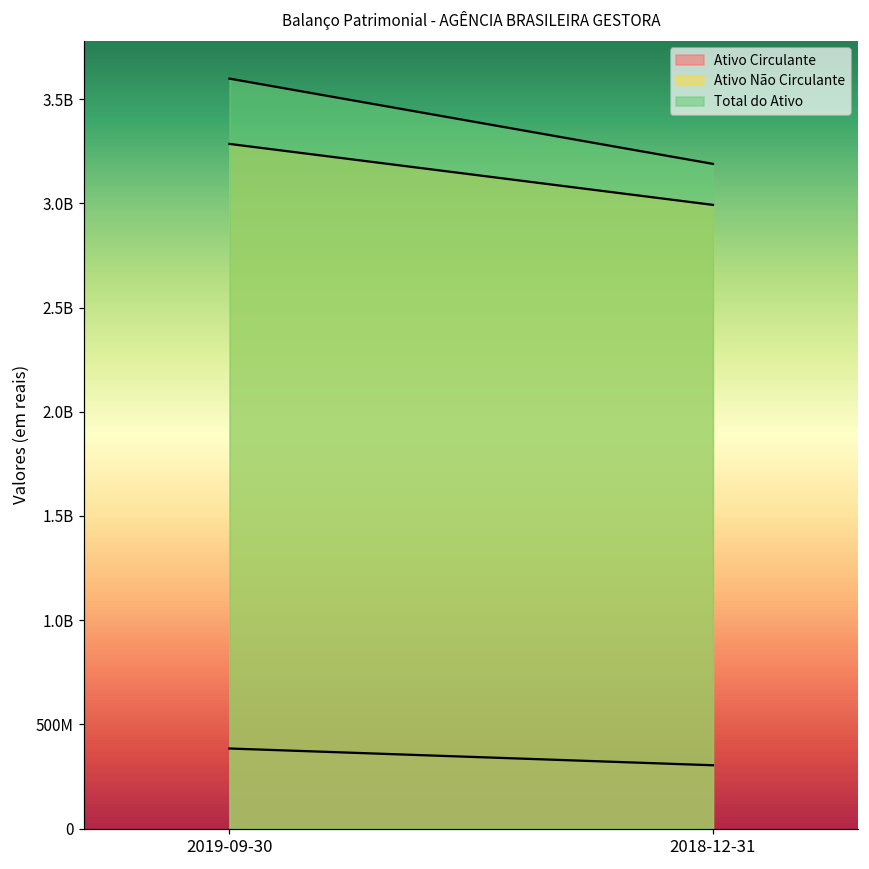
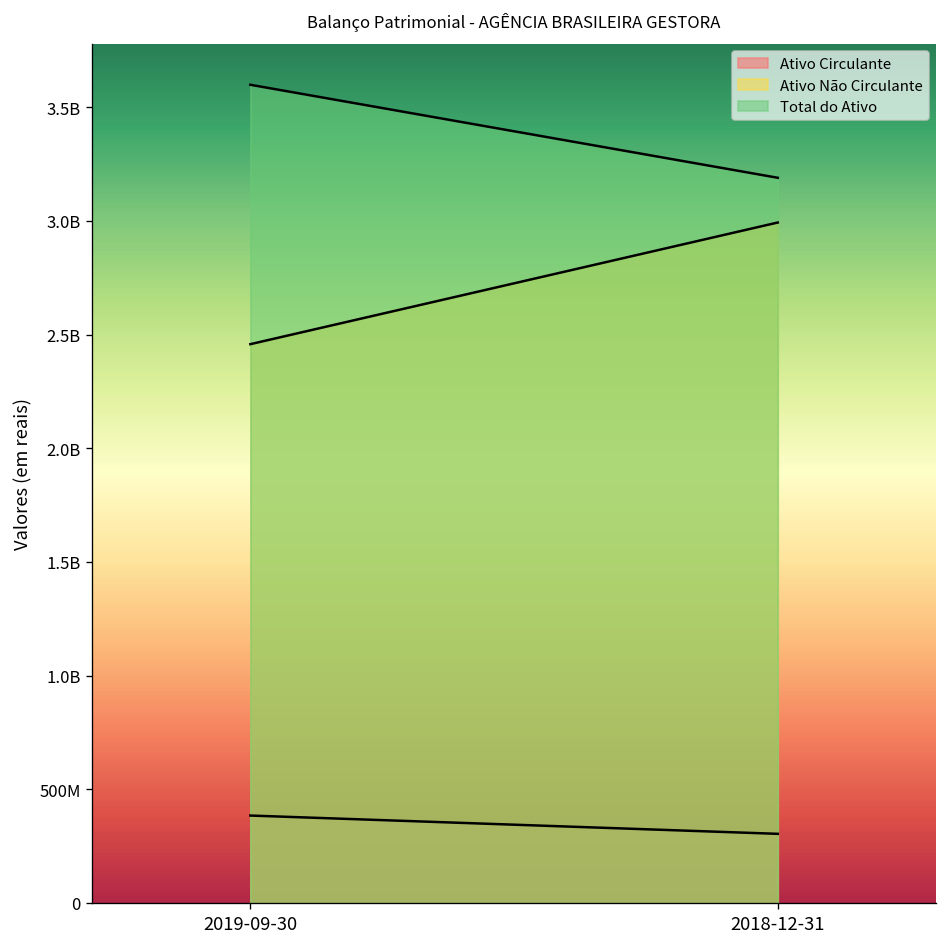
Ativo Não Circulante, 2019-09-30: 3290000000 -> 2460000000
